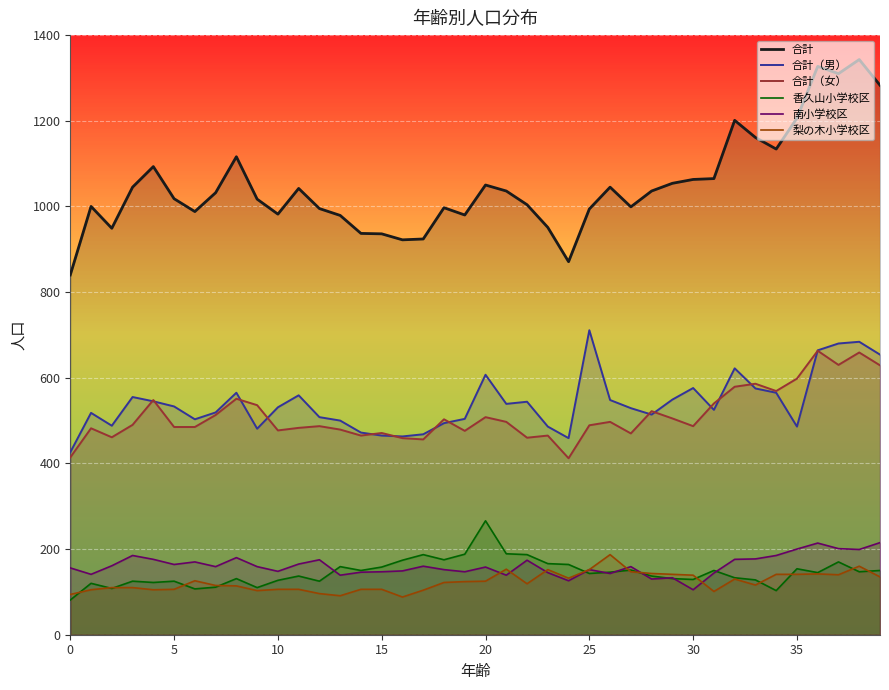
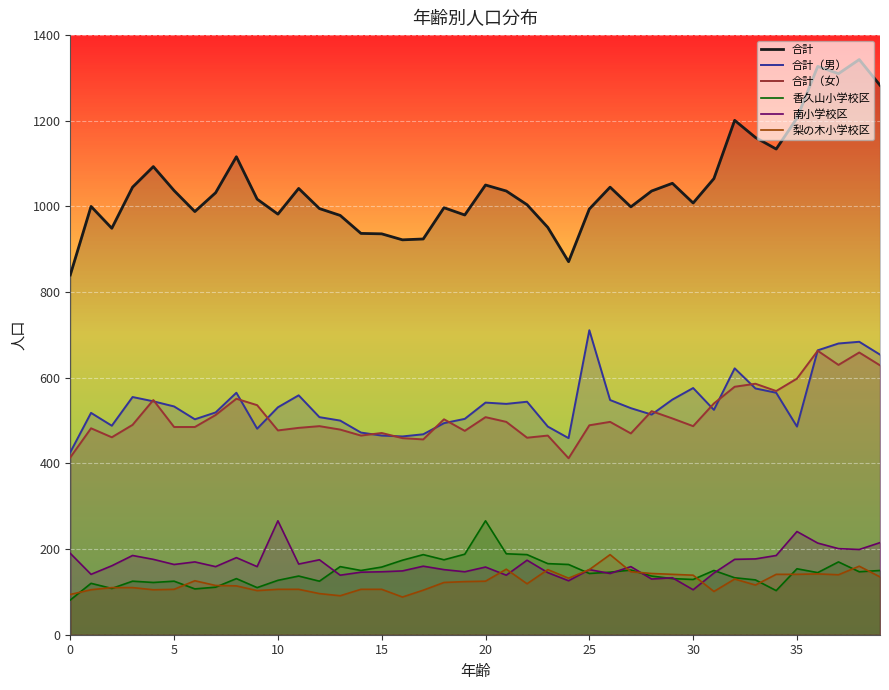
南小学校区, 0: 160 -> 190
合計, 5: 1020 -> 1040
南小学校区, 10: 150 -> 270
合計（男）, 20: 610 -> 540
合計, 30: 1060 -> 1010
南小学校区, 35: 200 -> 240
